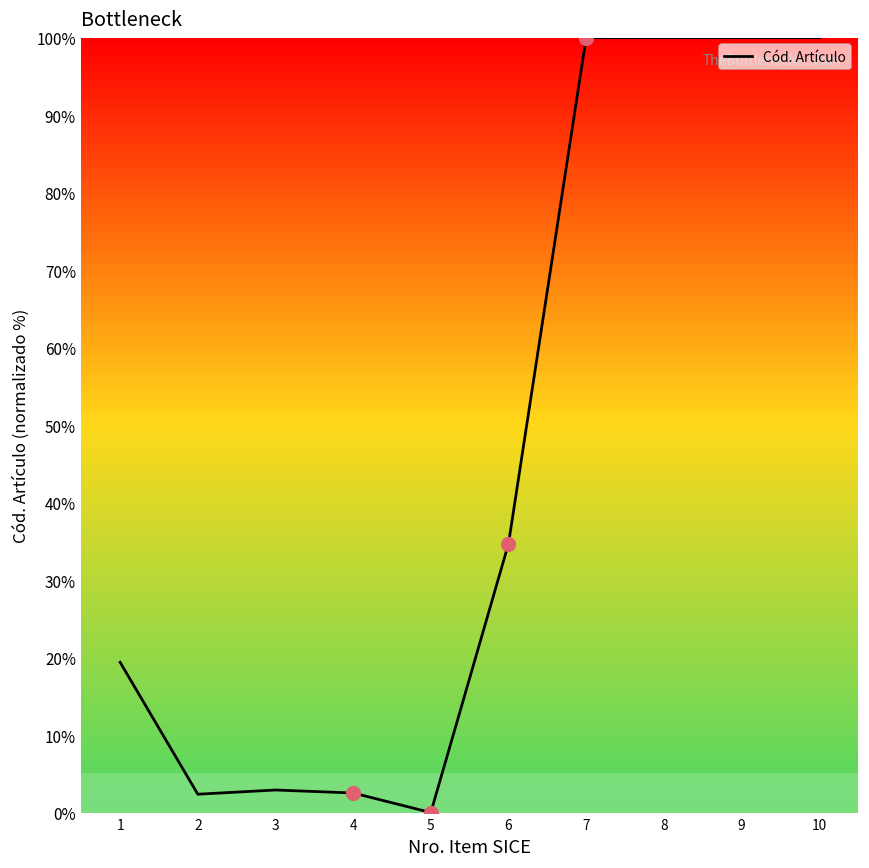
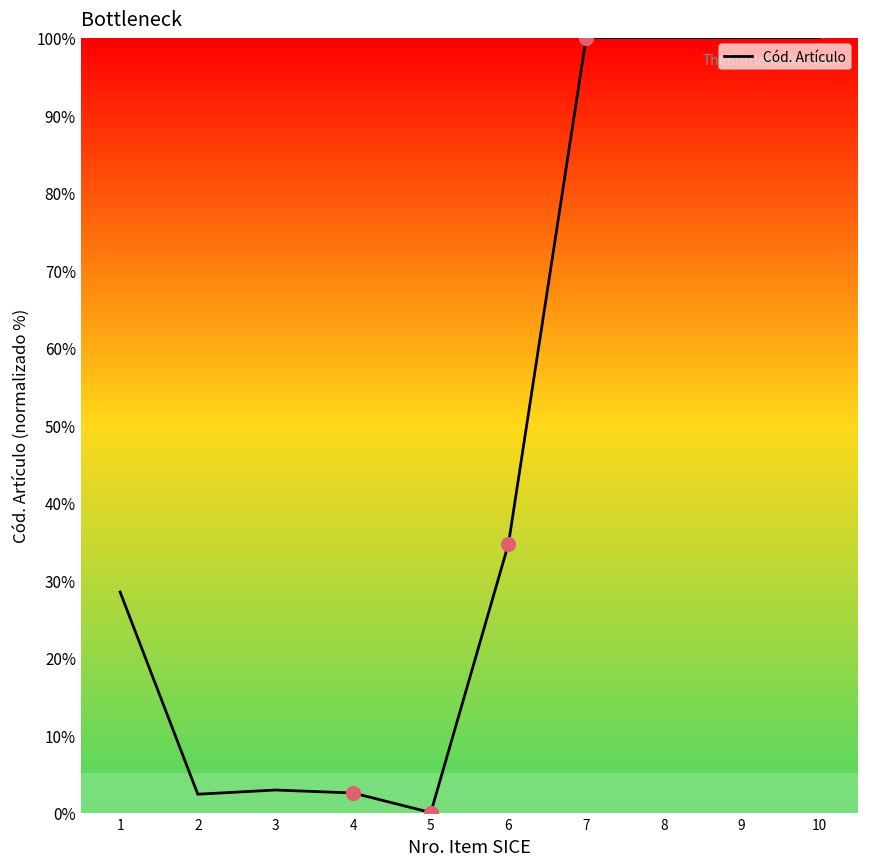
Cód. Artículo, 1: 19% -> 28%
